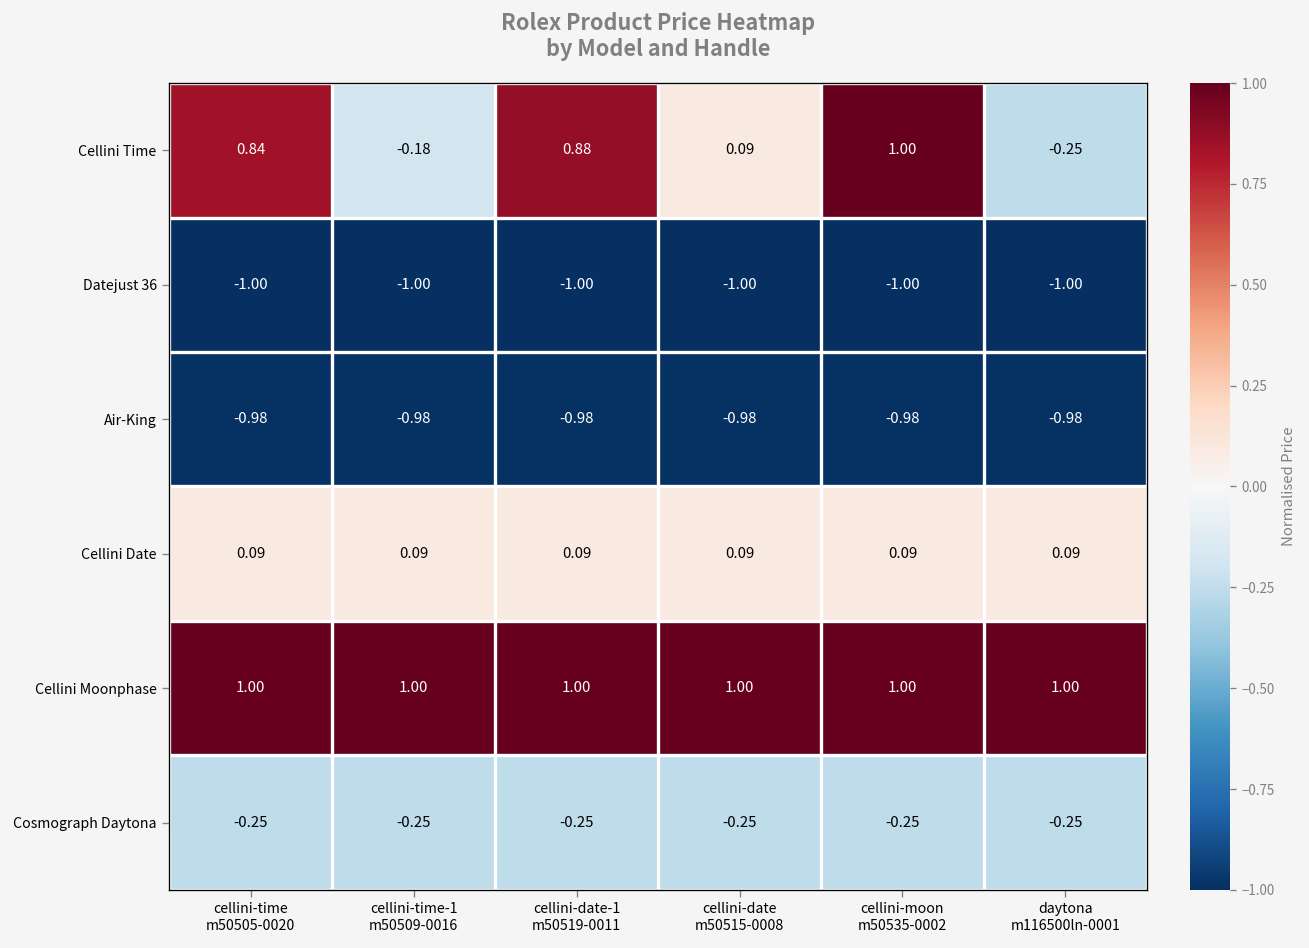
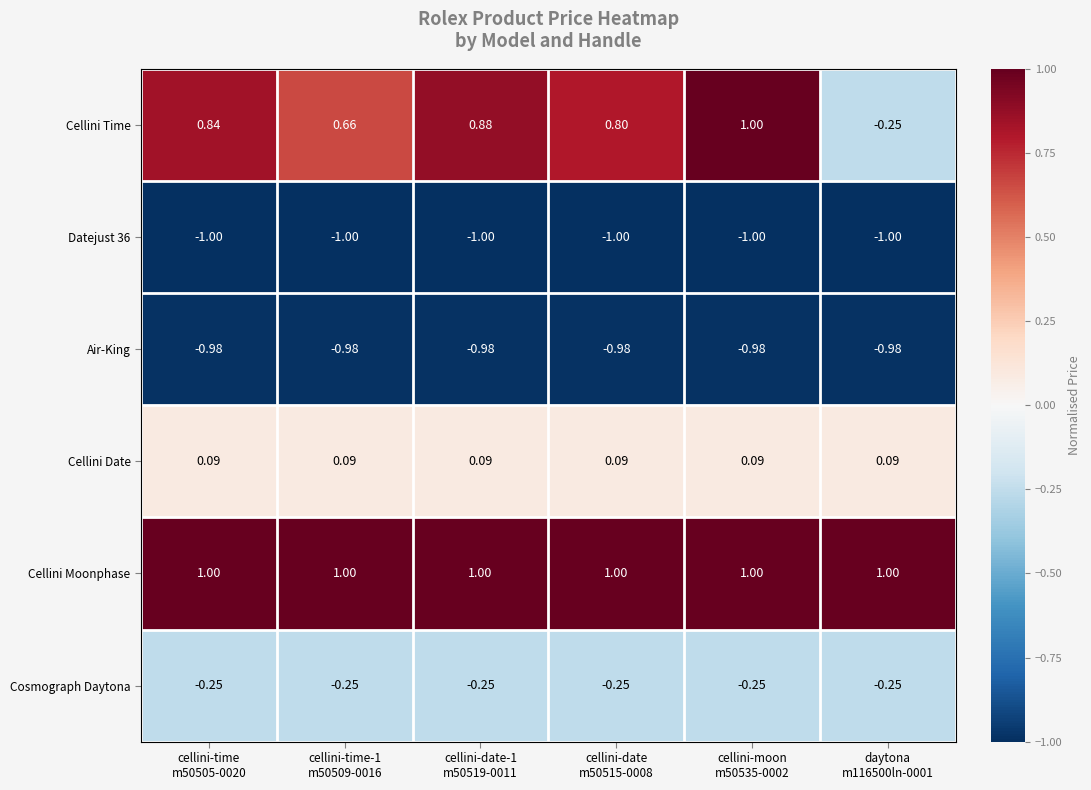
Cellini Time, cellini-time-1 m50509-0016: -0.18 -> 0.66
Cellini Time, cellini-date m50515-0008: 0.09 -> 0.80
